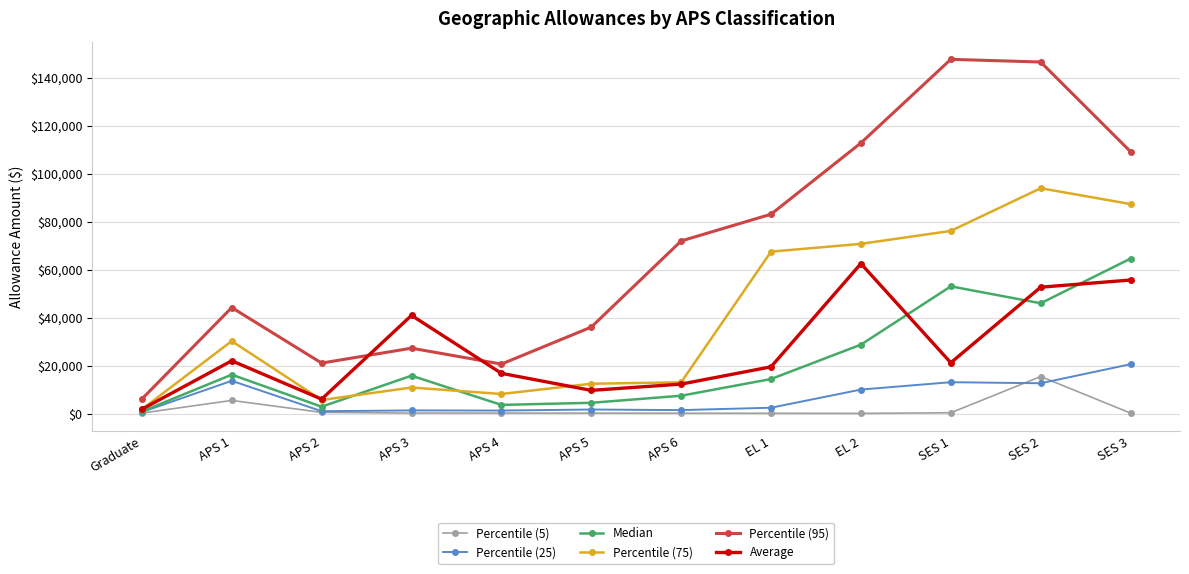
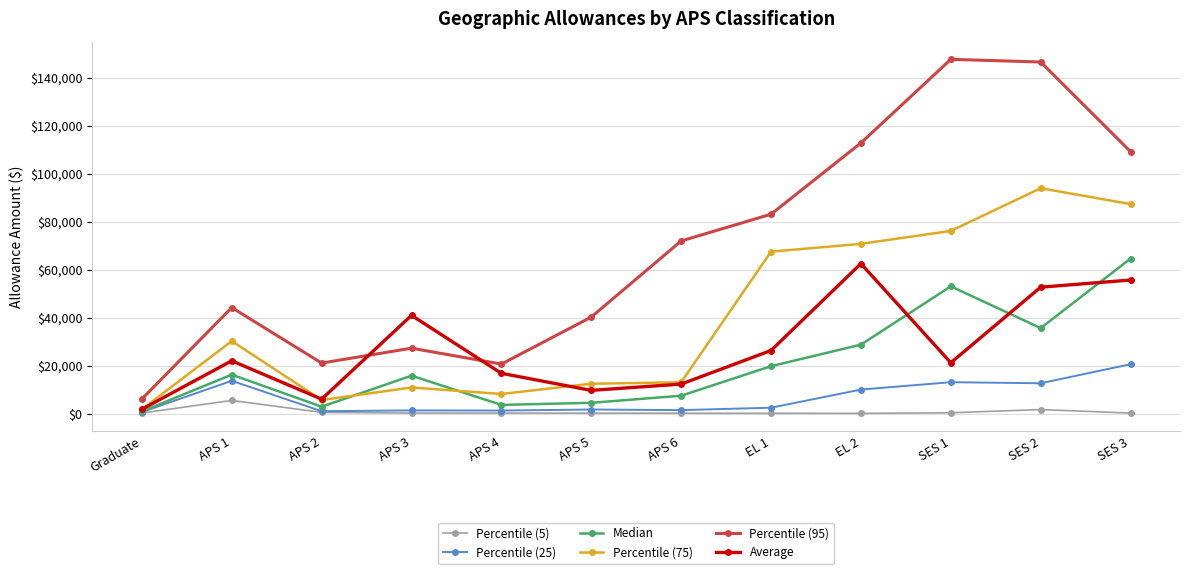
Percentile (95), APS 5: $36,000 -> $40,000
Median, EL 1: $14,000 -> $20,000
Average, EL 1: $20,000 -> $26,000
Percentile (5), SES 2: $16,000 -> $2,000
Median, SES 2: $46,000 -> $36,000
